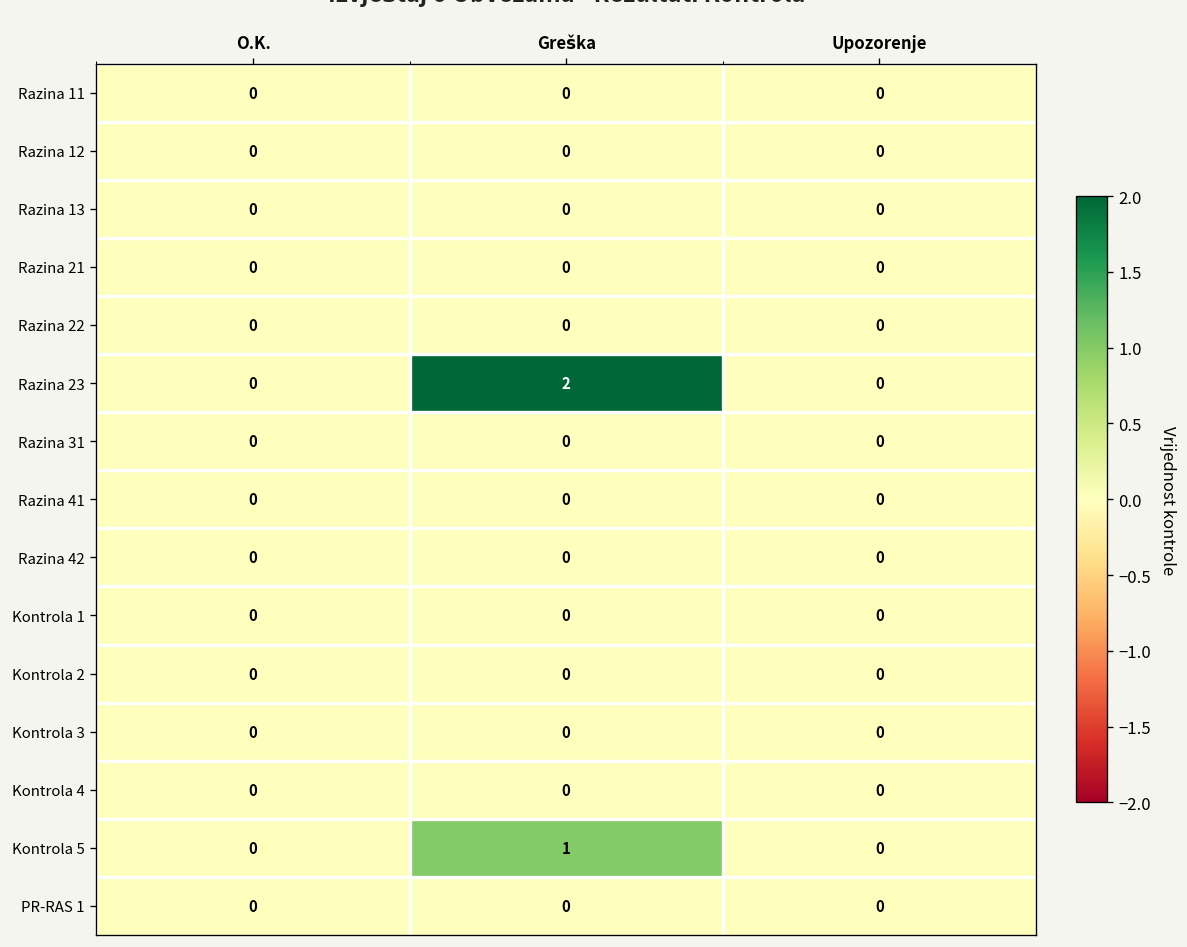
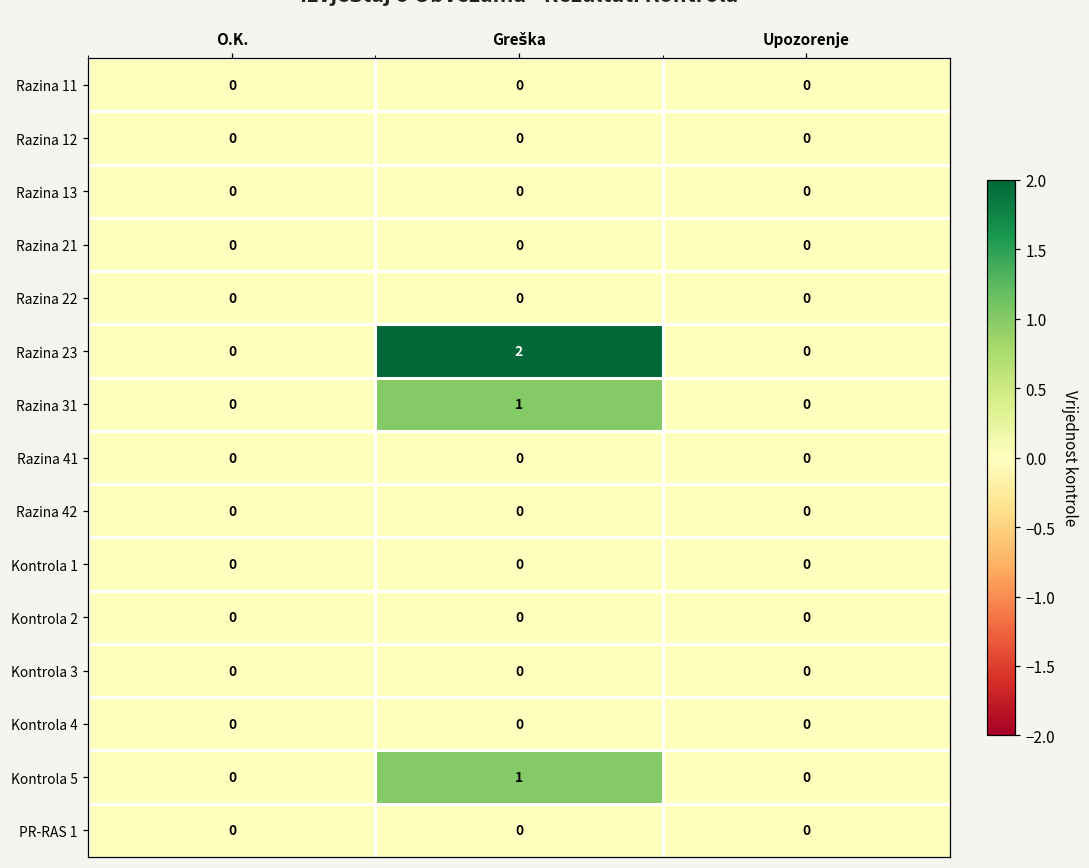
Razina 31, Greška: 0 -> 1
